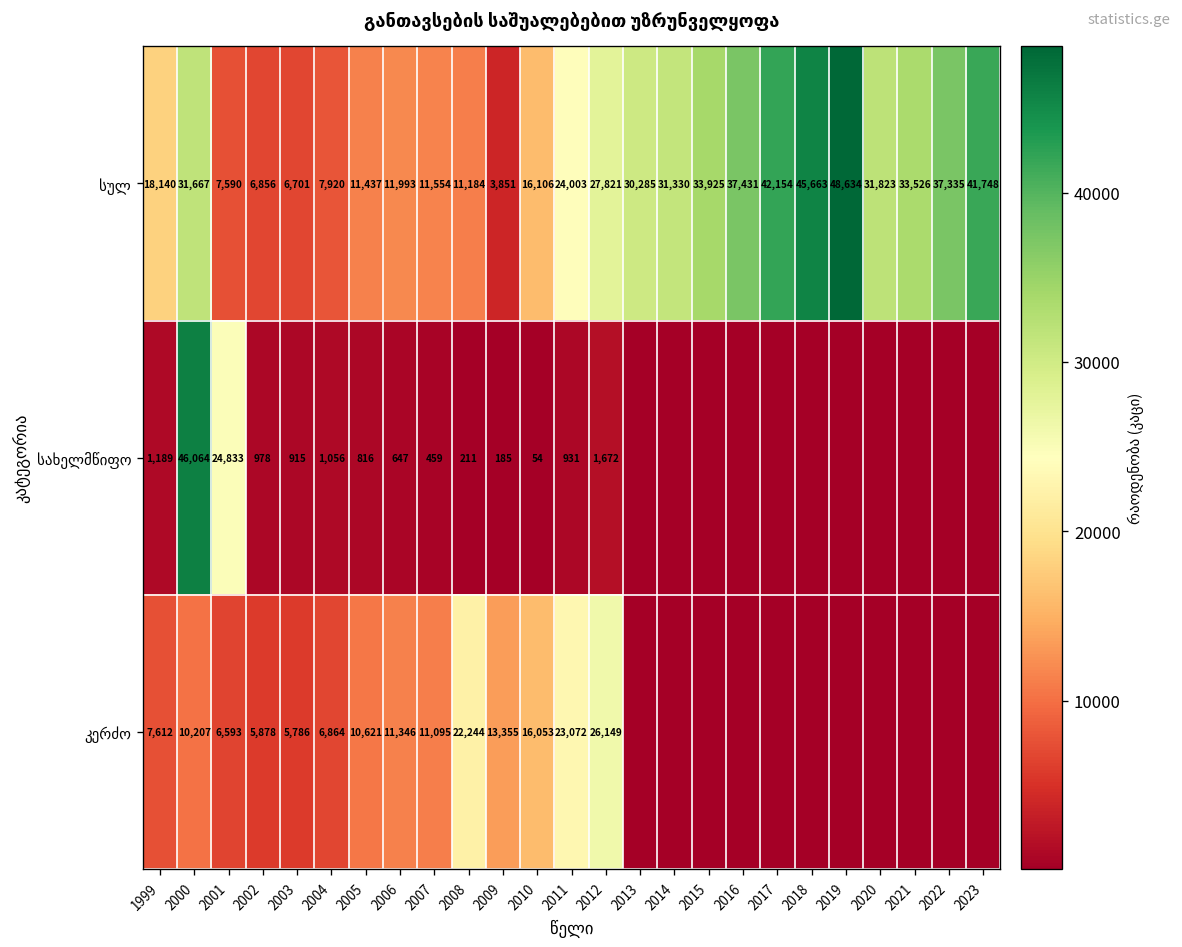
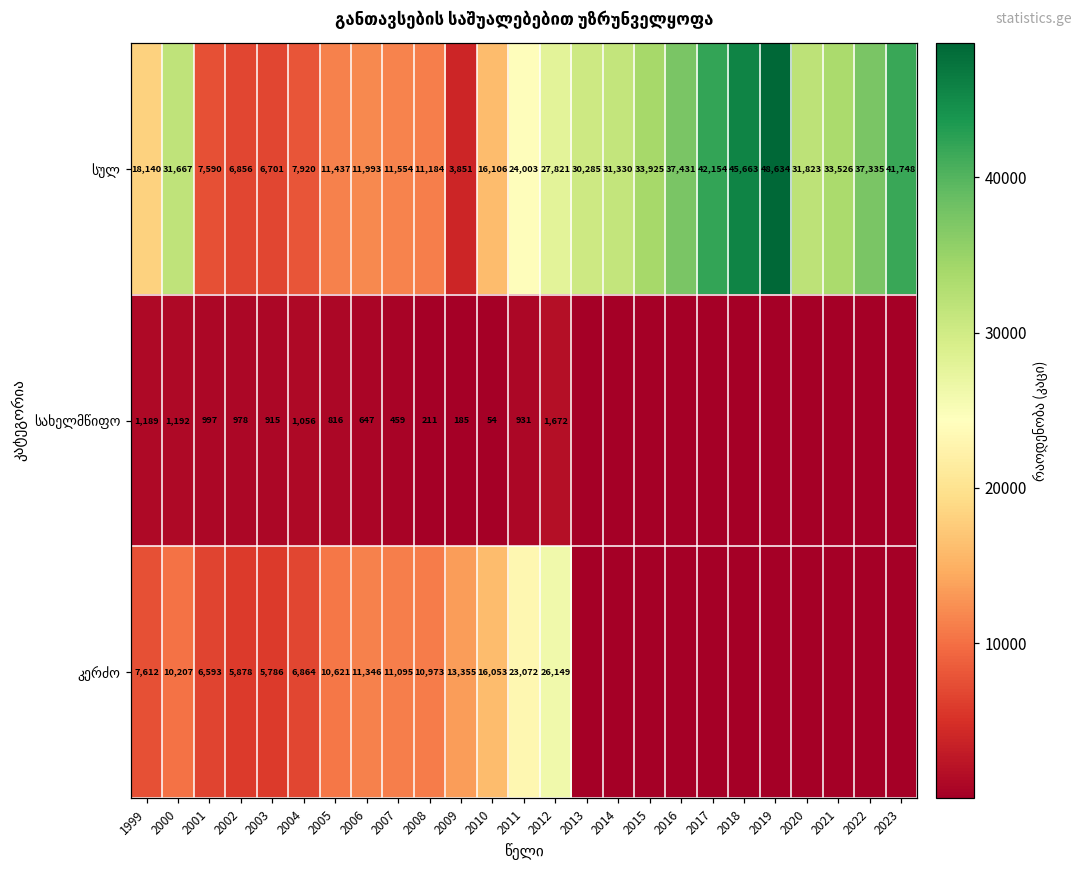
სახელმწიფო, 2000: 46,064 -> 1,192
სახელმწიფო, 2001: 24,833 -> 997
კერძო, 2008: 22,244 -> 10,973
